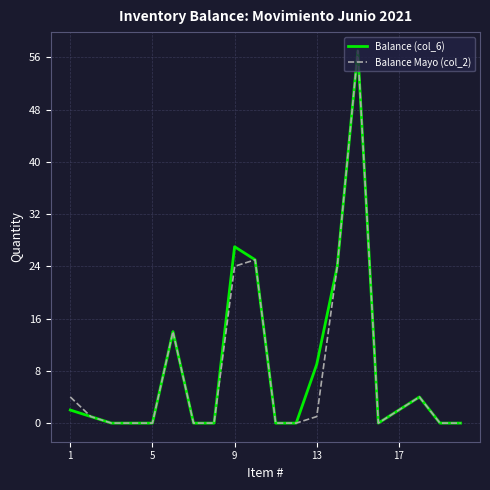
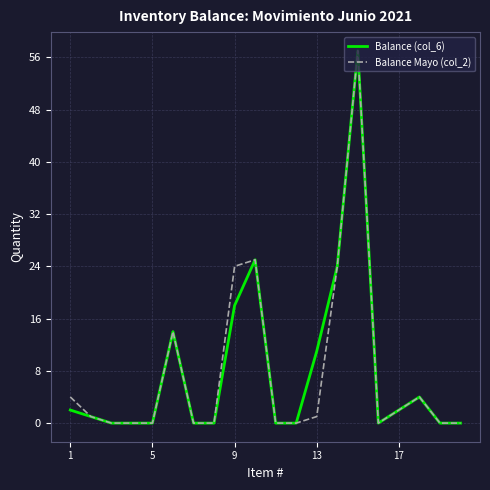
Balance (col_6), 9: 27 -> 18
Balance (col_6), 13: 9 -> 11
